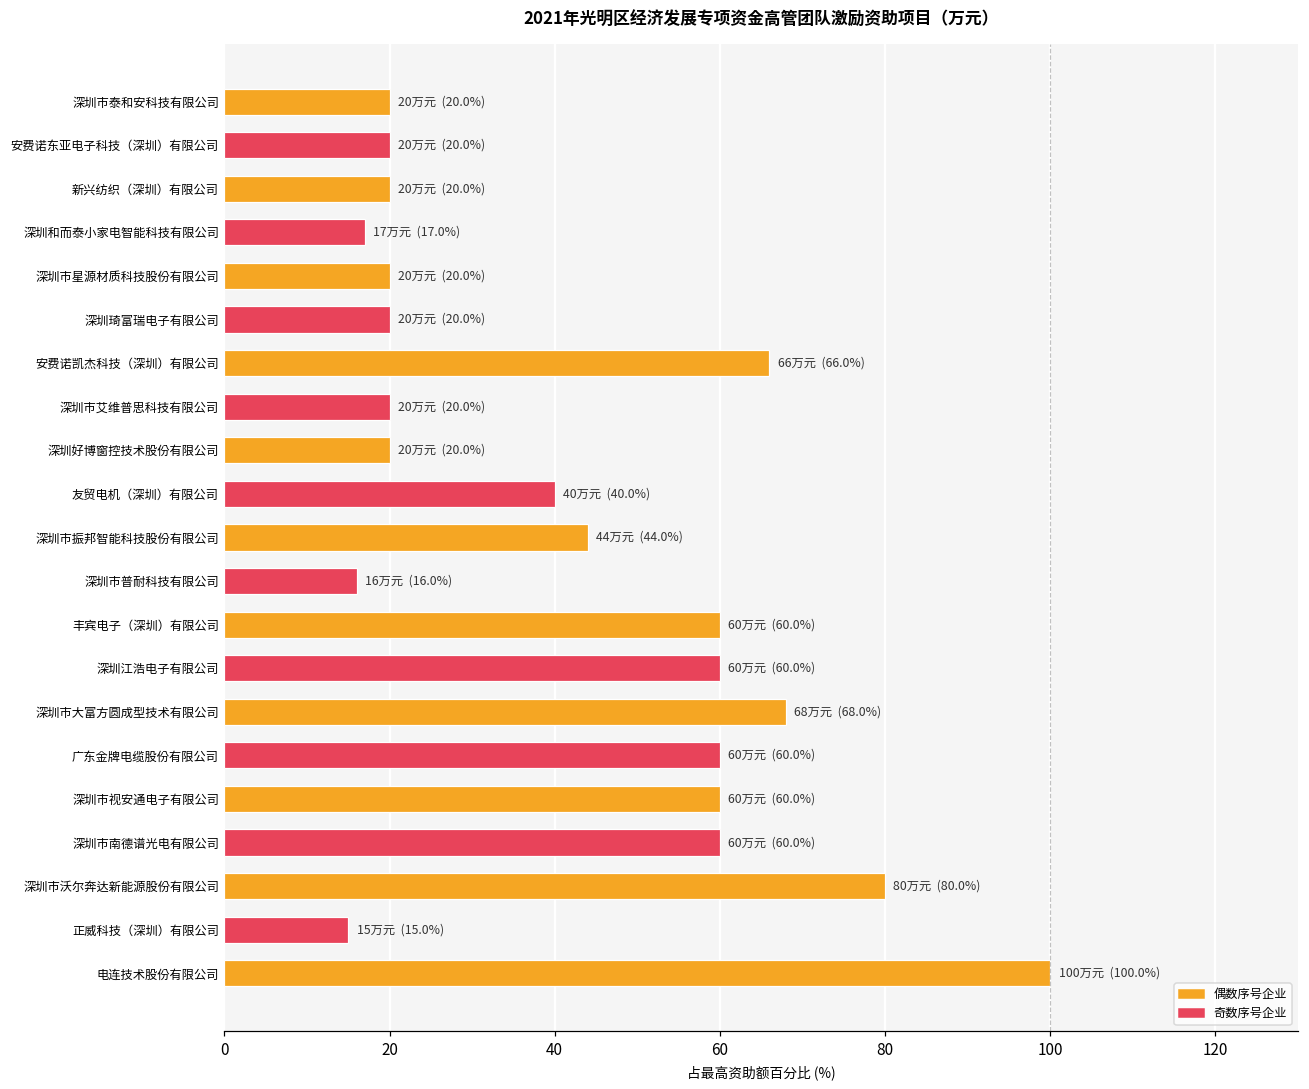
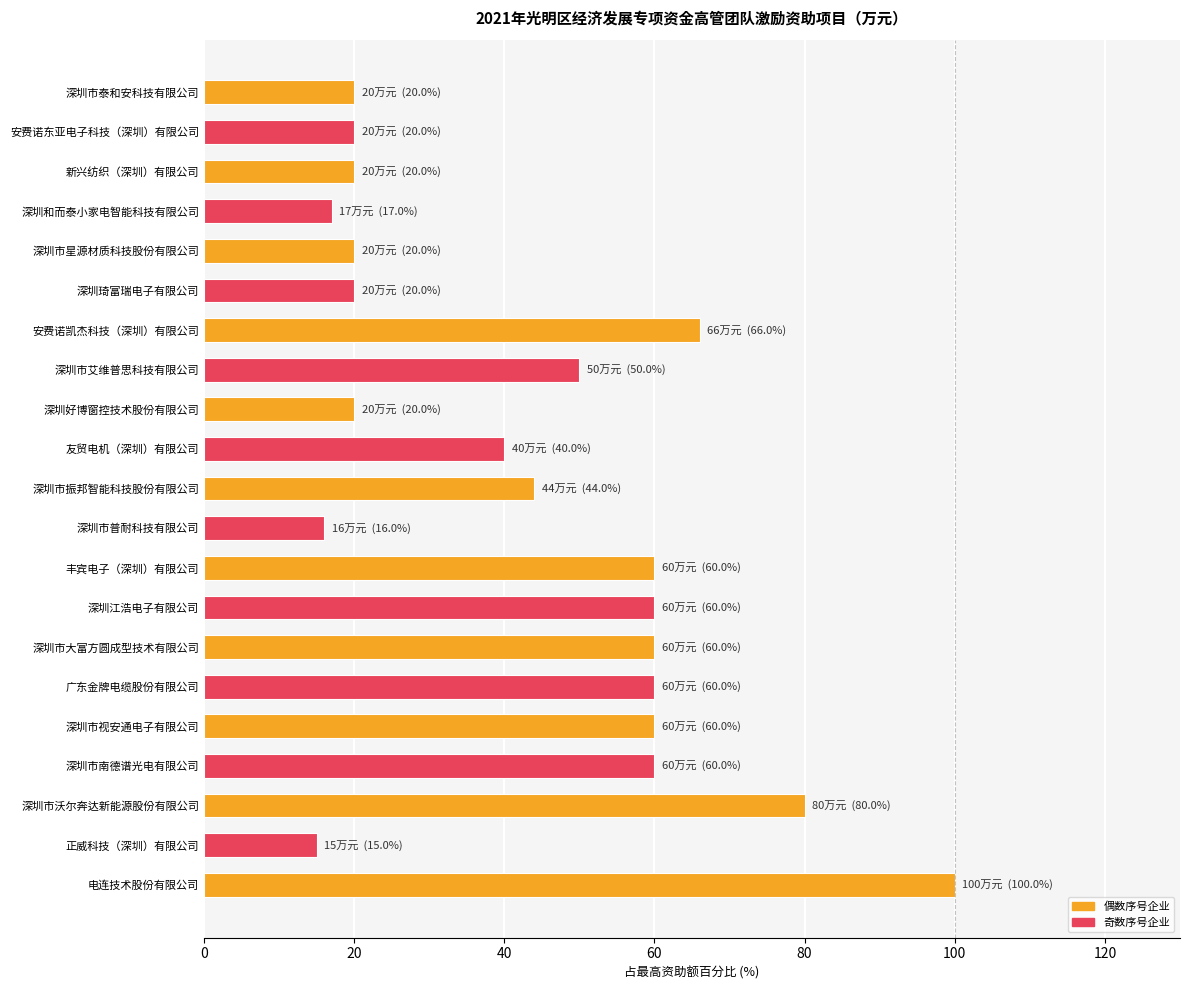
深圳市艾维普思科技有限公司: 20万元 (20.0%) -> 50万元 (50.0%)
深圳市大富方圆成型技术有限公司: 68万元 (68.0%) -> 60万元 (60.0%)
